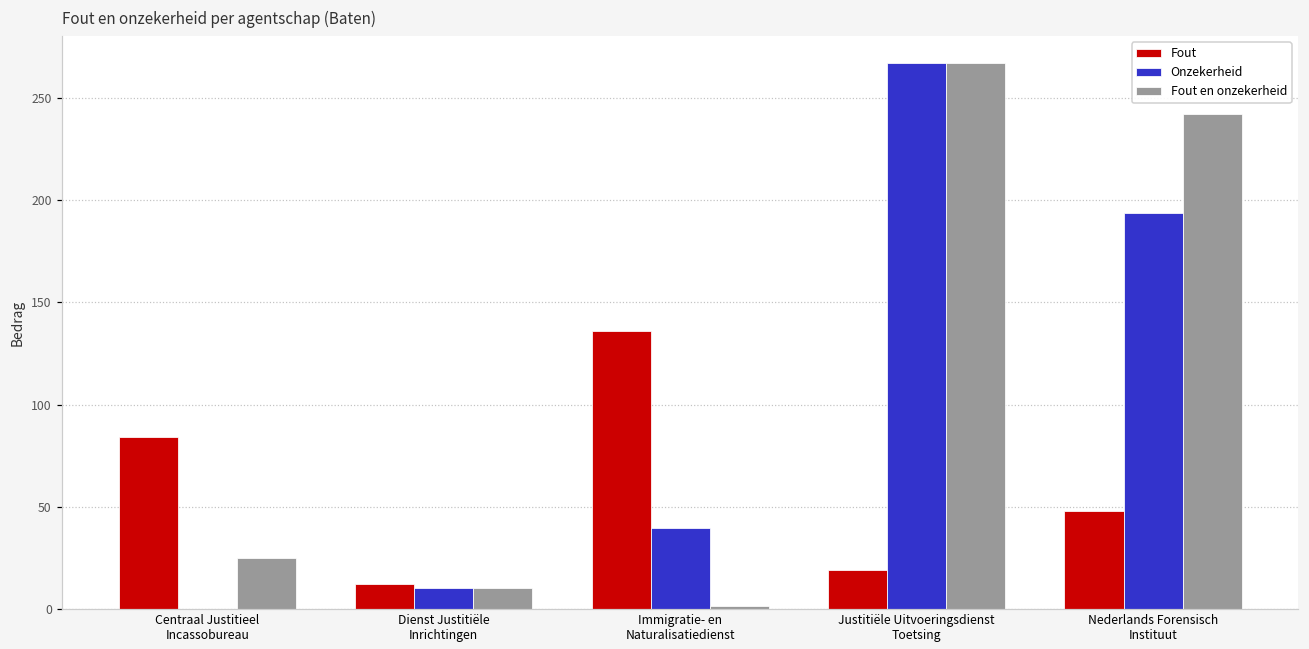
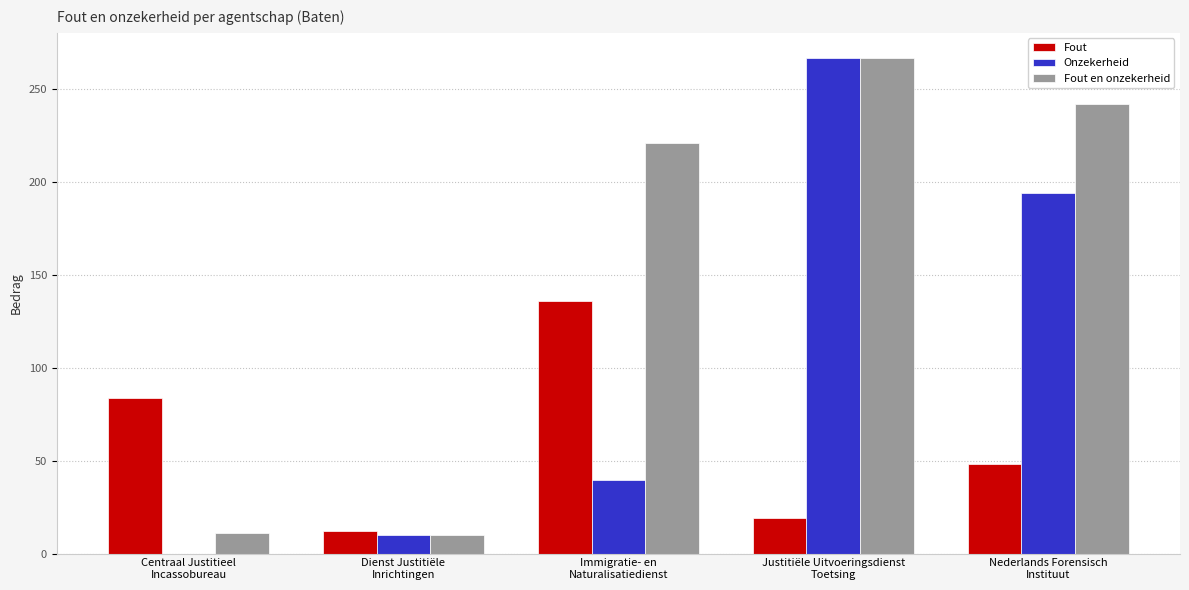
Fout en onzekerheid, Centraal Justitieel Incassobureau: 25 -> 11
Fout en onzekerheid, Immigratie- en Naturalisatiedienst: 1 -> 221
